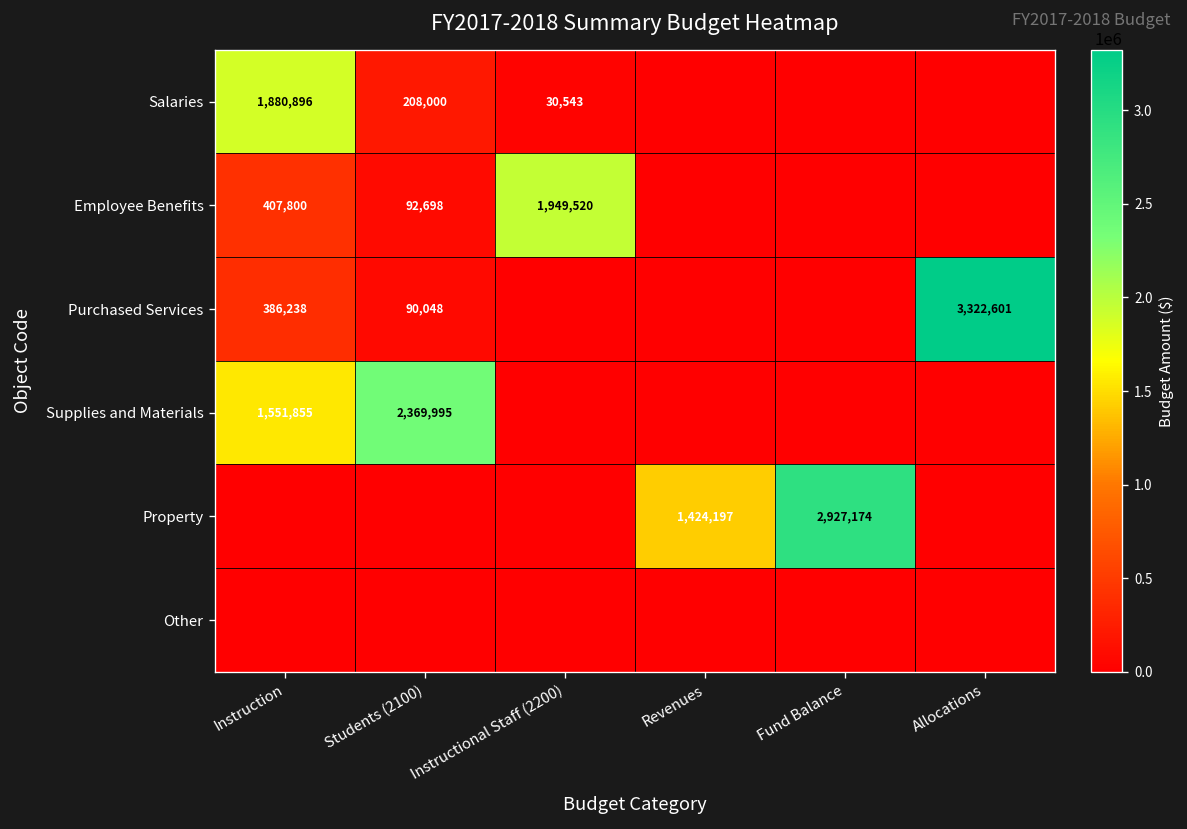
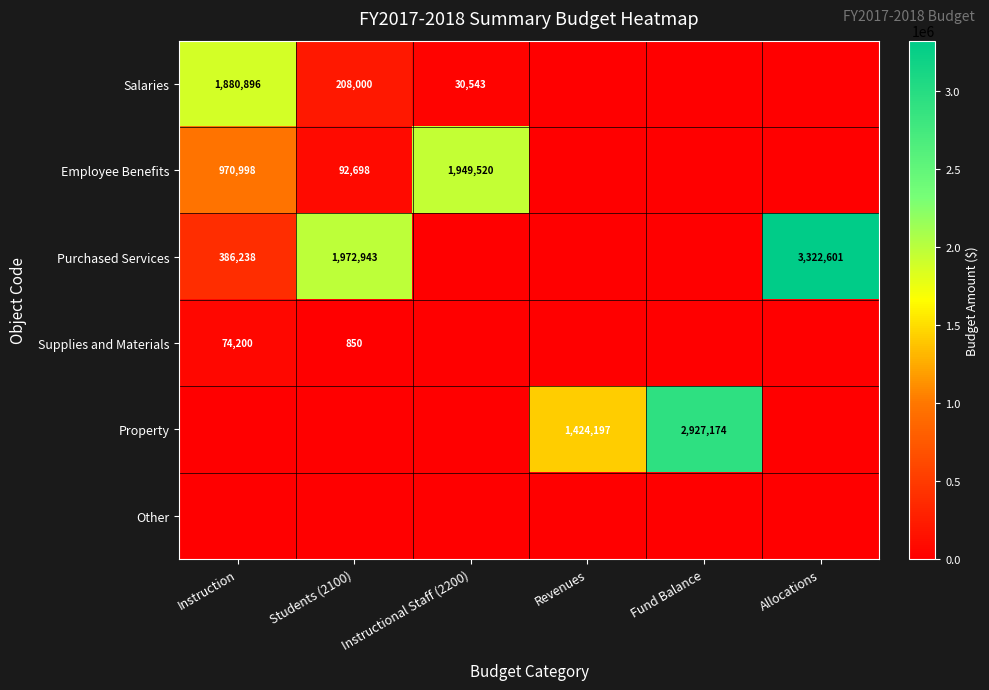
Employee Benefits, Instruction: 407,800 -> 970,998
Purchased Services, Students (2100): 90,048 -> 1,972,943
Supplies and Materials, Instruction: 1,551,855 -> 74,200
Supplies and Materials, Students (2100): 2,369,995 -> 850
